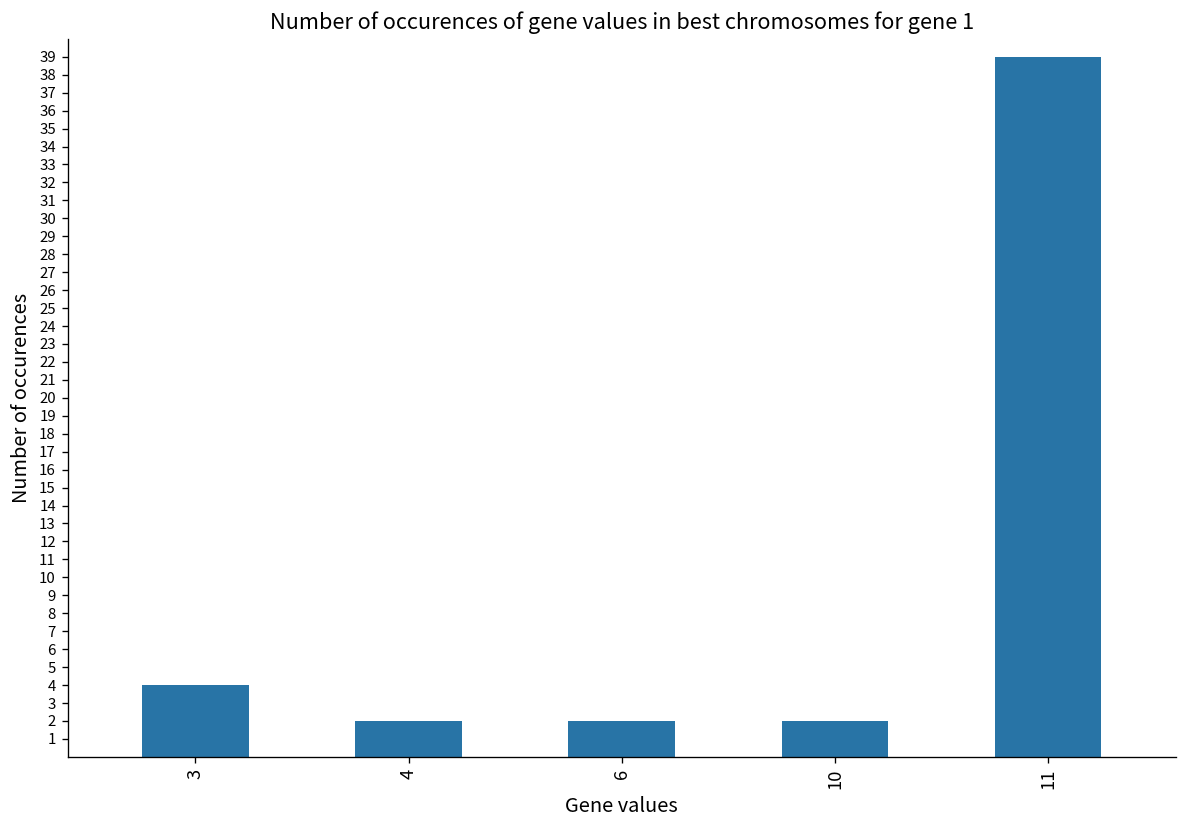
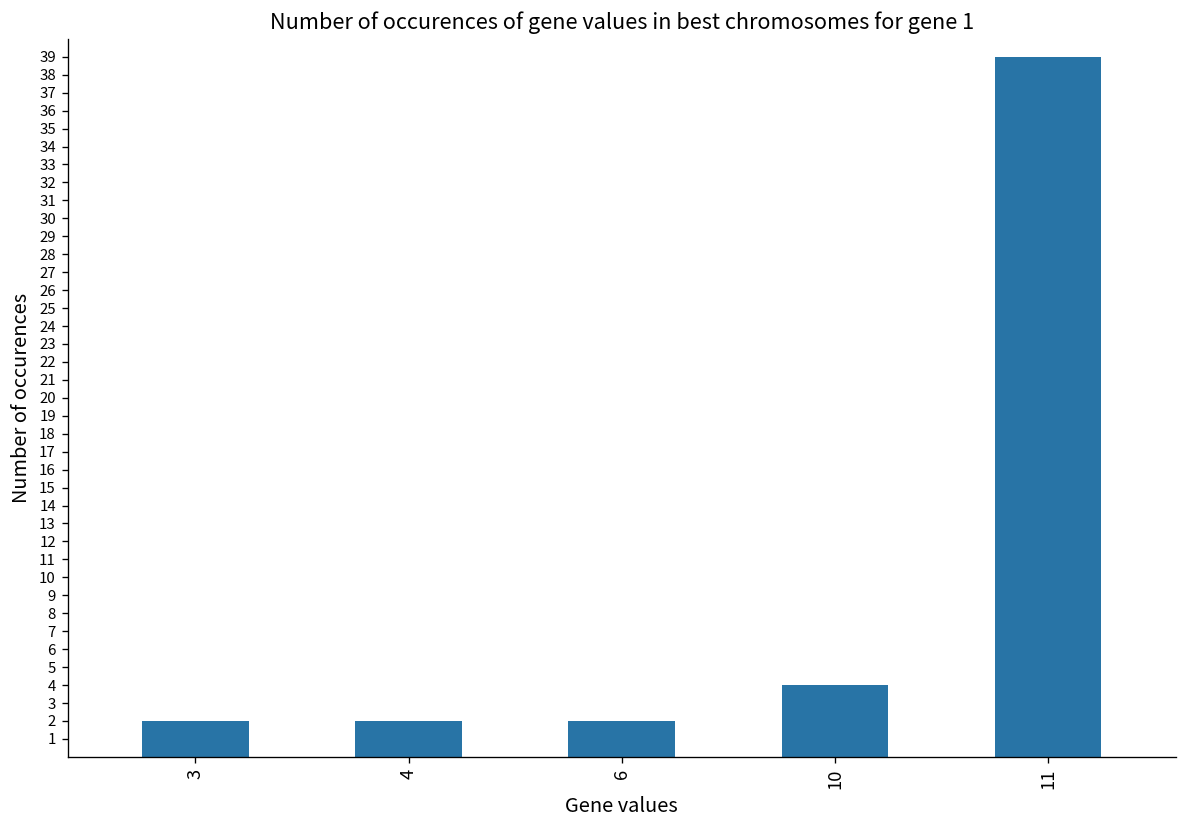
3: 4 -> 2
10: 2 -> 4
